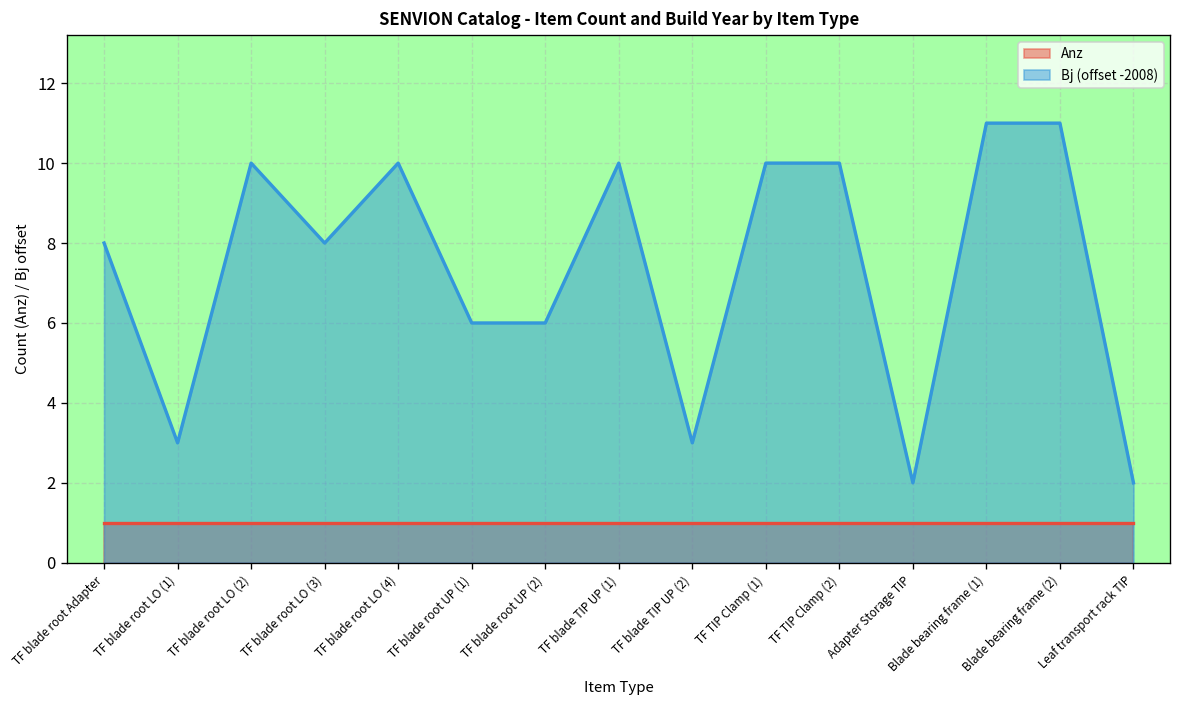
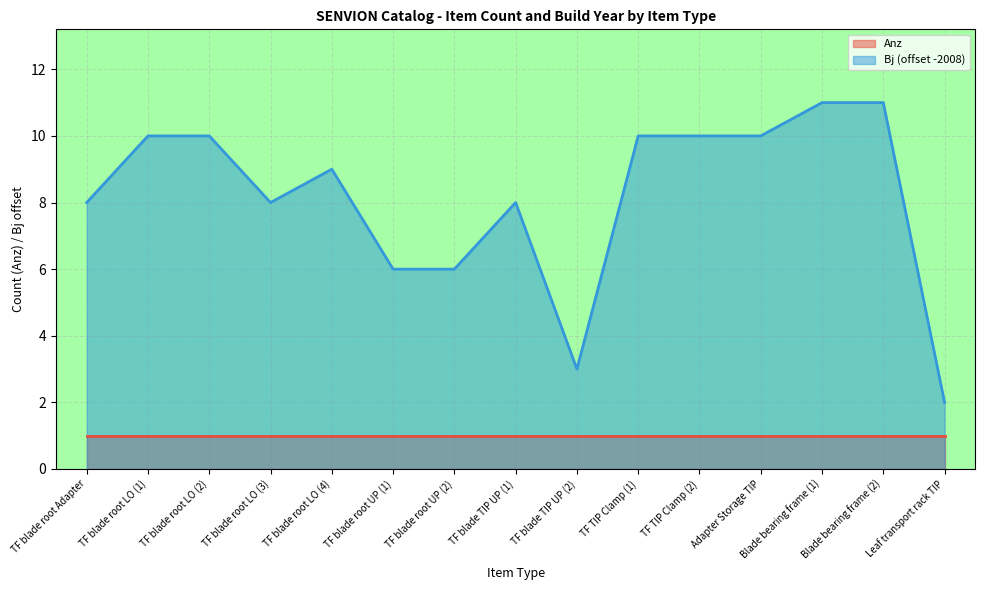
Bj (offset -2008), TF blade root LO (1): 3.0 -> 10.0
Bj (offset -2008), TF blade root LO (4): 10.0 -> 9.0
Bj (offset -2008), TF blade TIP UP (1): 10.0 -> 8.0
Bj (offset -2008), Adapter Storage TIP: 2.0 -> 10.0
